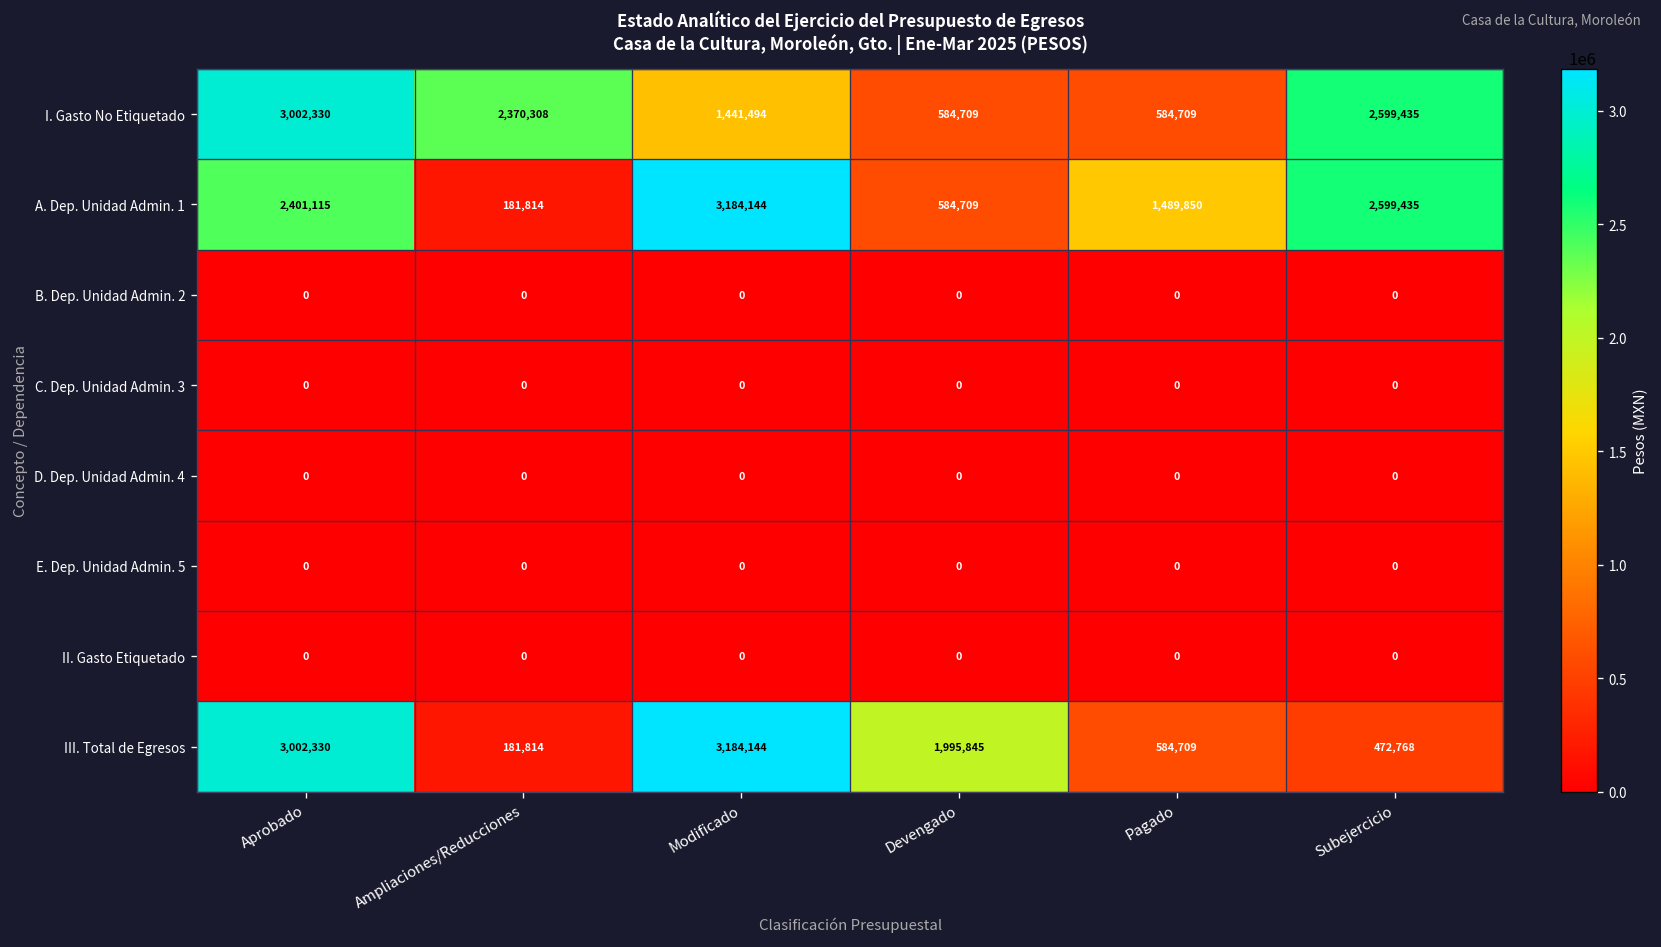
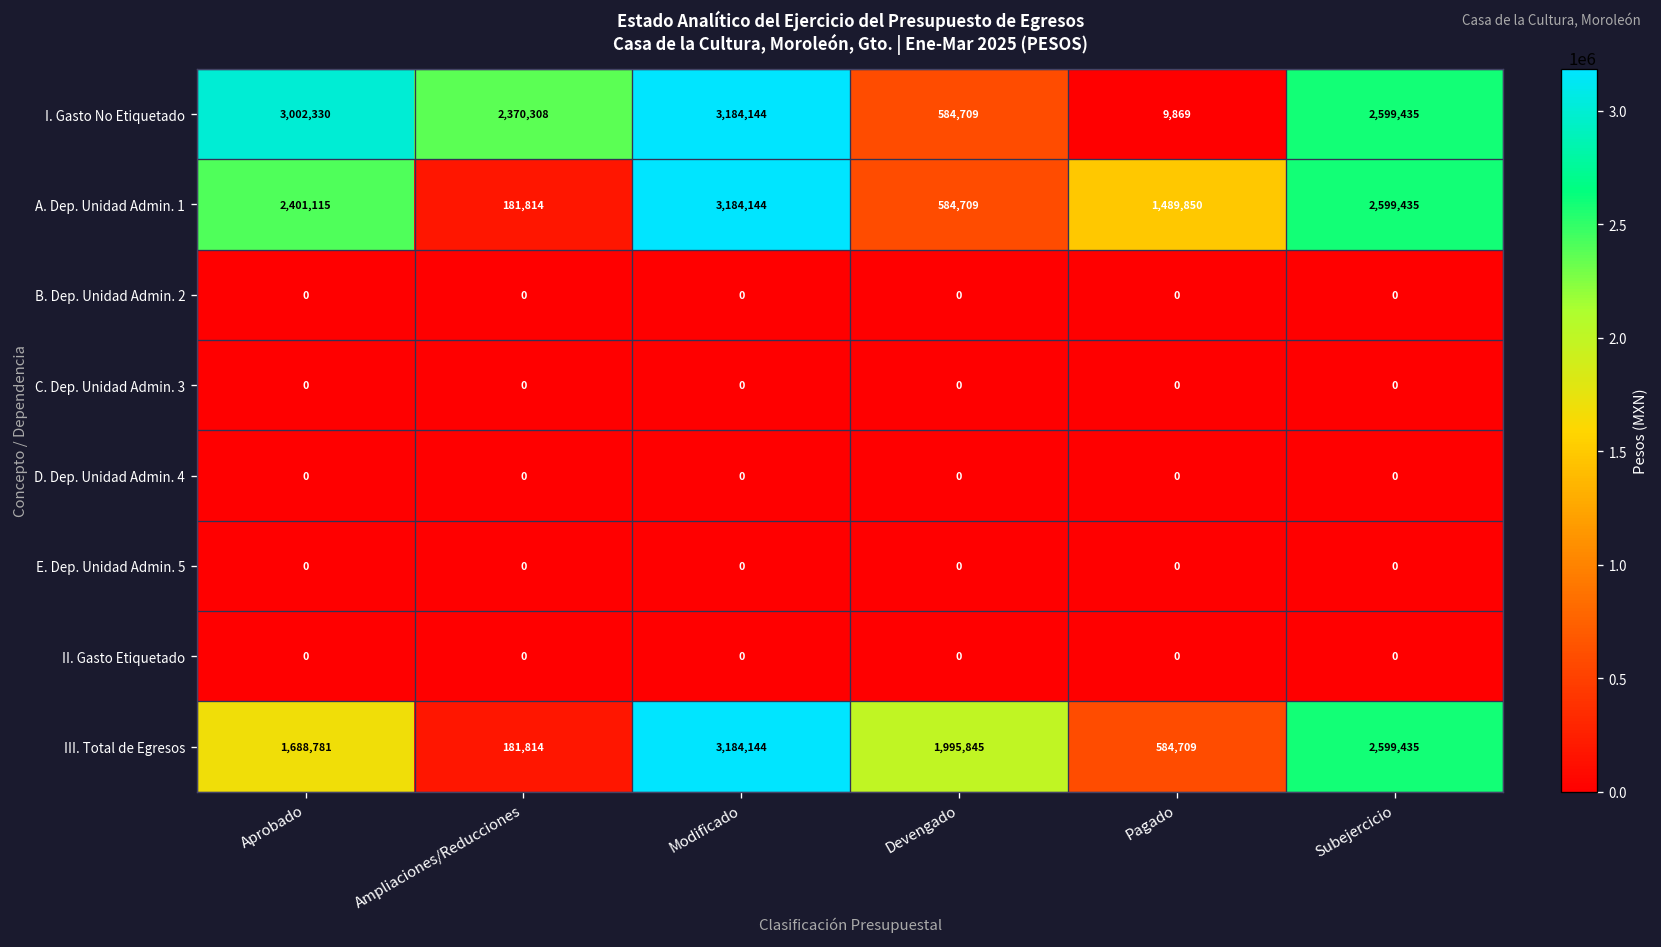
I. Gasto No Etiquetado, Modificado: 1,441,494 -> 3,184,144
I. Gasto No Etiquetado, Pagado: 584,709 -> 9,869
III. Total de Egresos, Aprobado: 3,002,330 -> 1,688,781
III. Total de Egresos, Subejercicio: 472,768 -> 2,599,435
